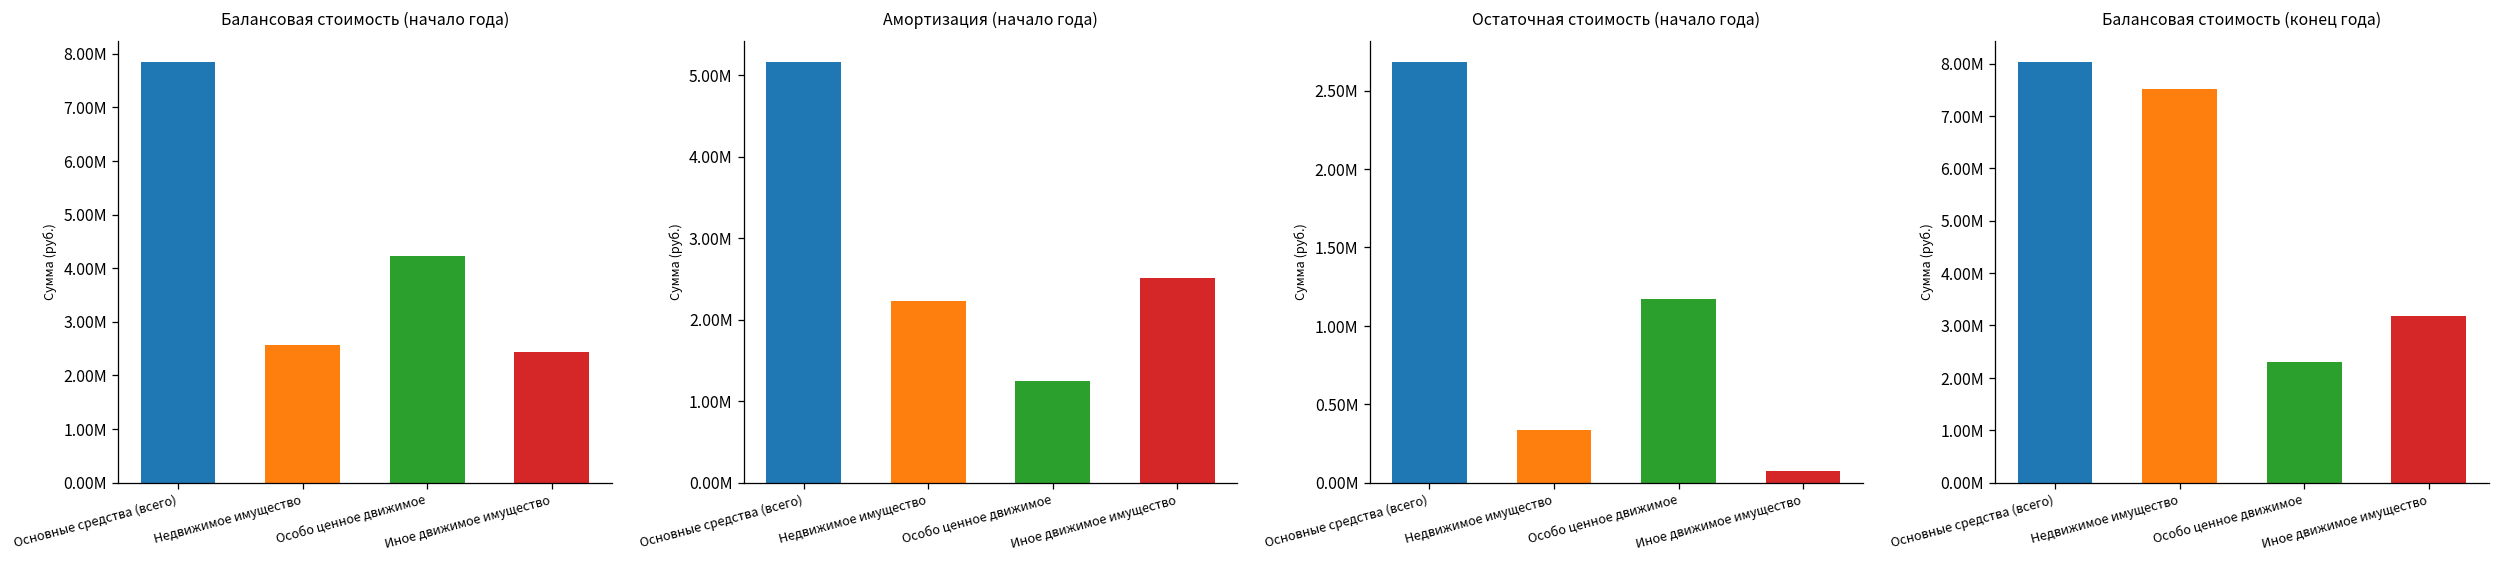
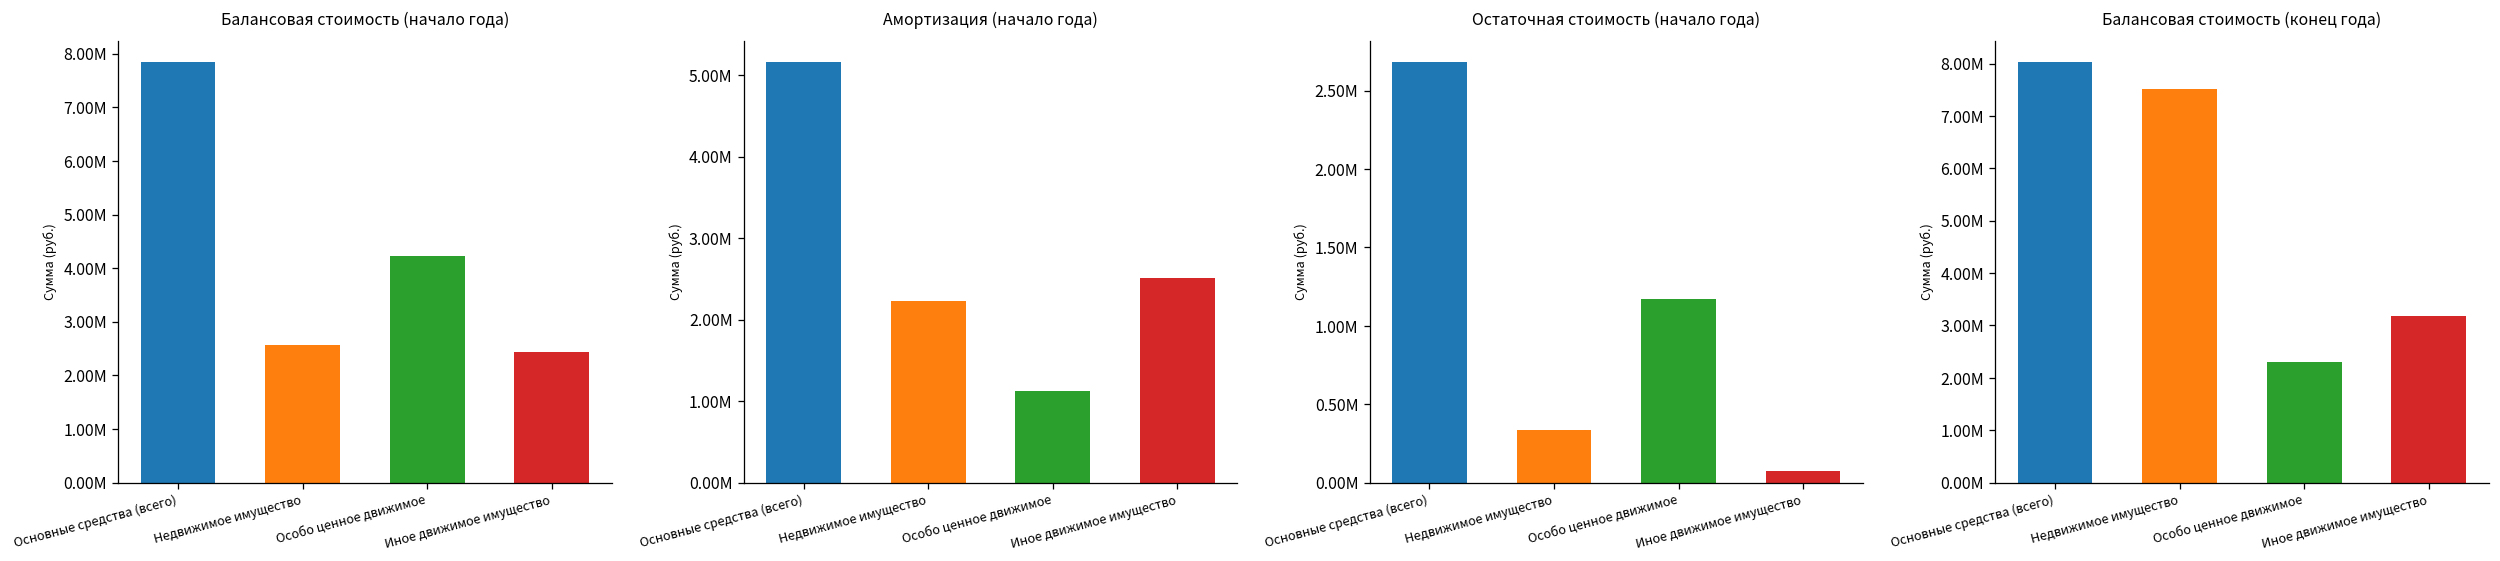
Амортизация (начало года), Особо ценное движимое: 1200000 -> 1100000
